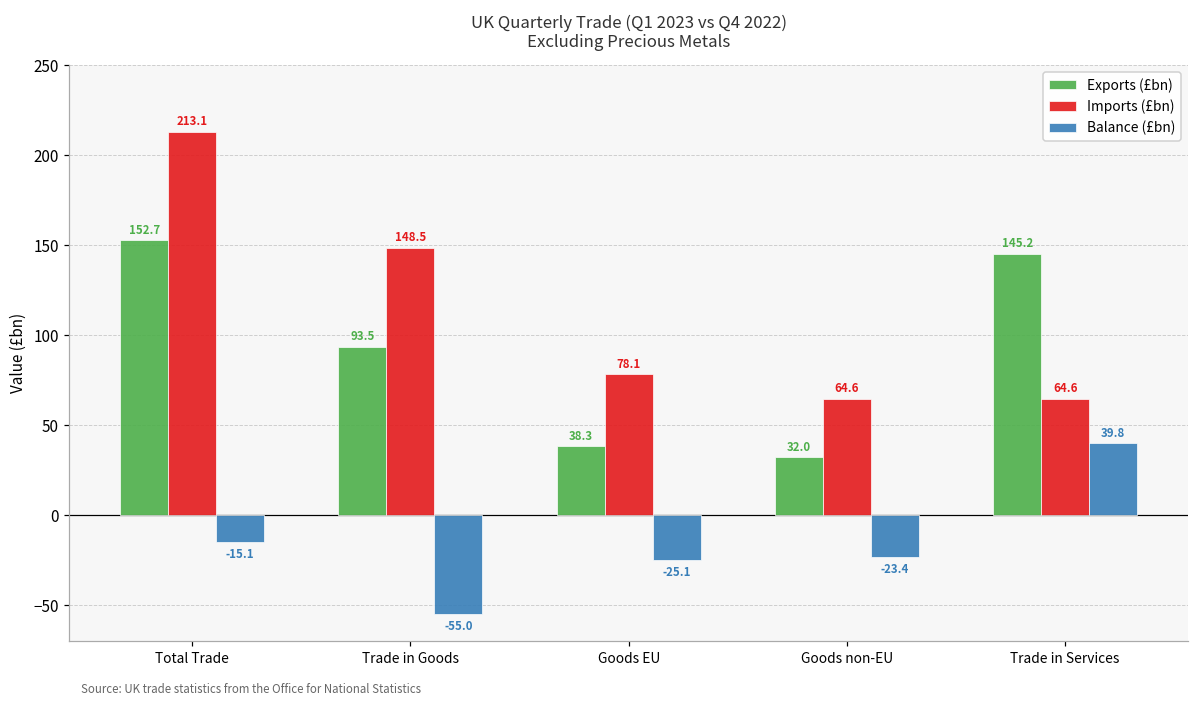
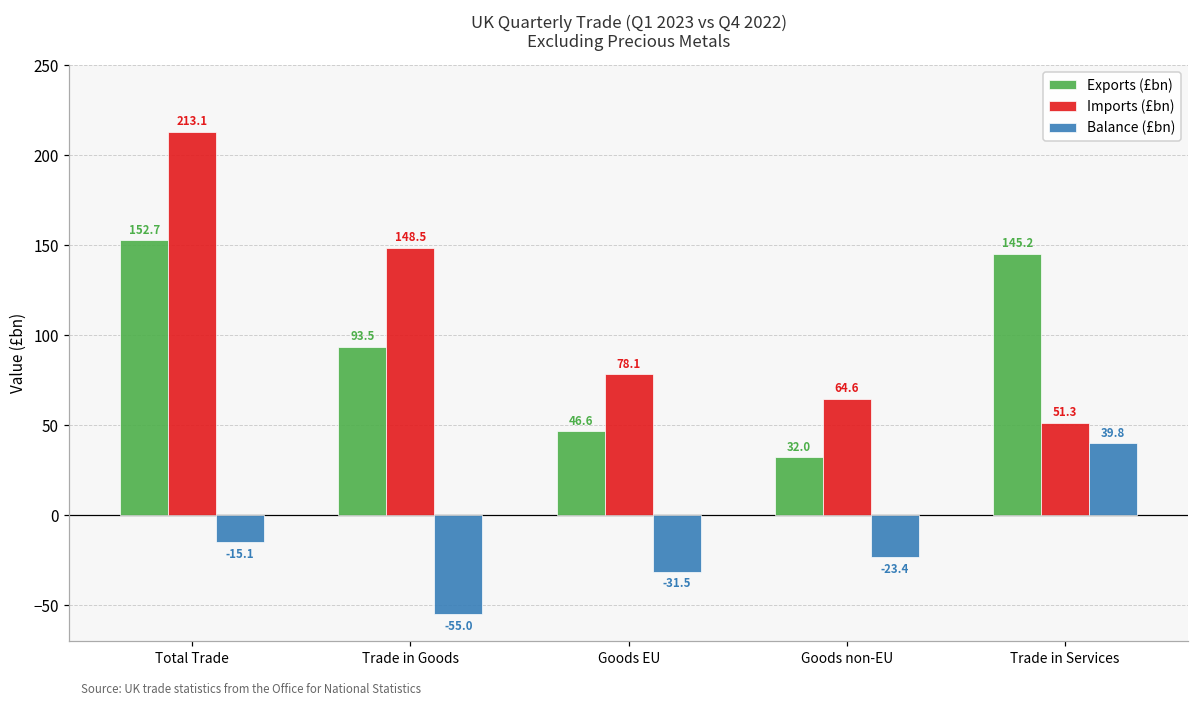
Exports (£bn), Goods EU: 38.3 -> 46.6
Balance (£bn), Goods EU: -25.1 -> -31.5
Imports (£bn), Trade in Services: 64.6 -> 51.3
